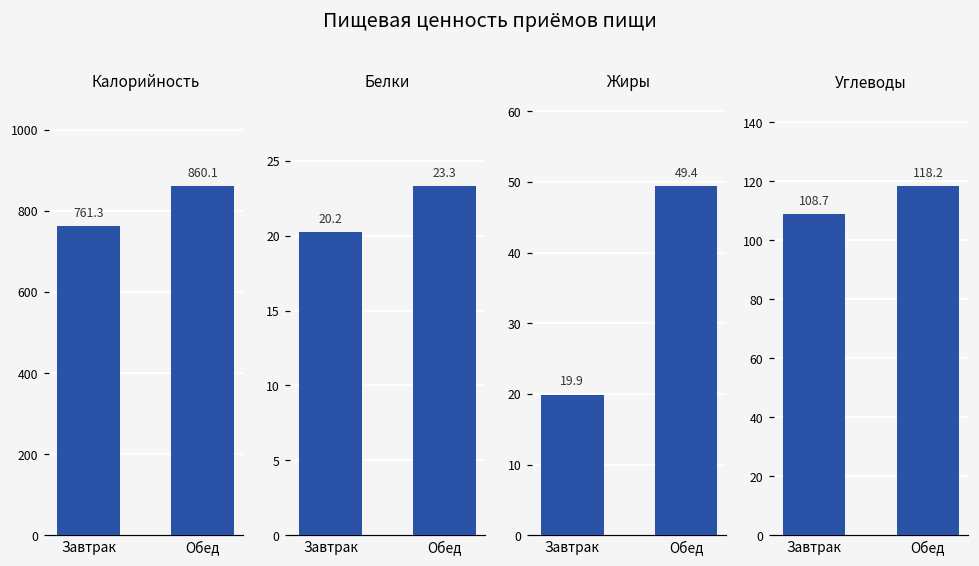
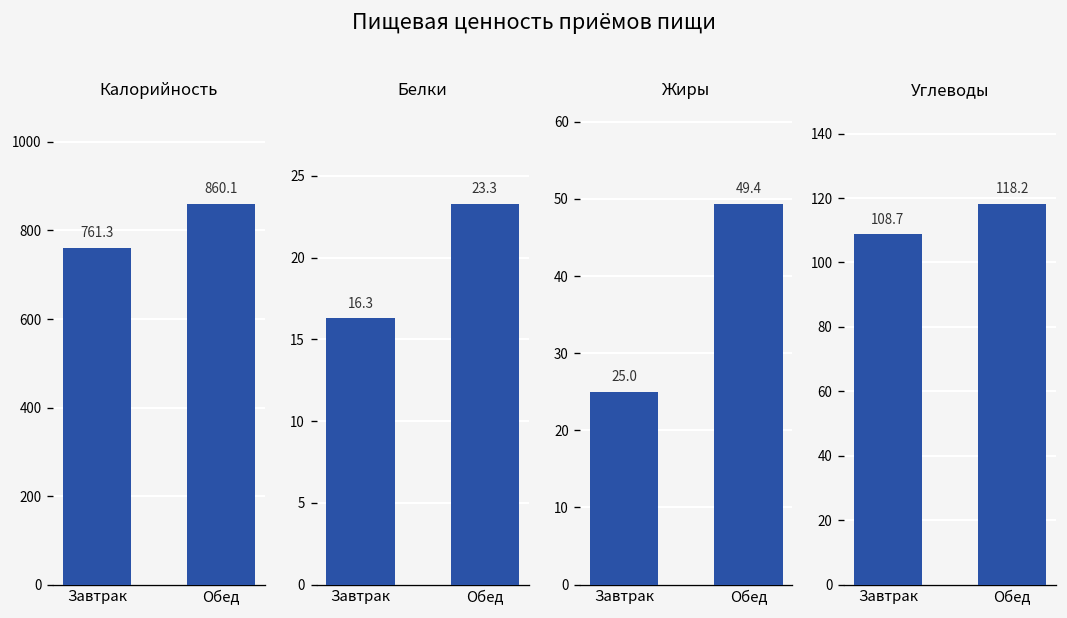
Белки, Завтрак: 20.2 -> 16.3
Жиры, Завтрак: 19.9 -> 25.0
